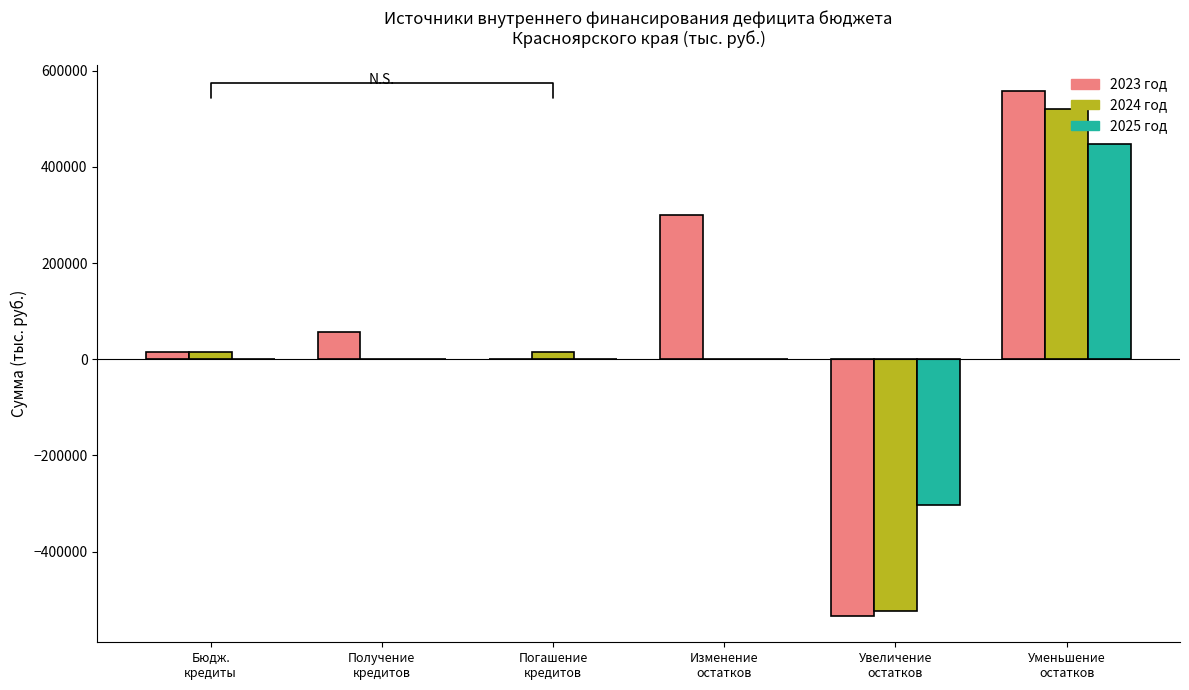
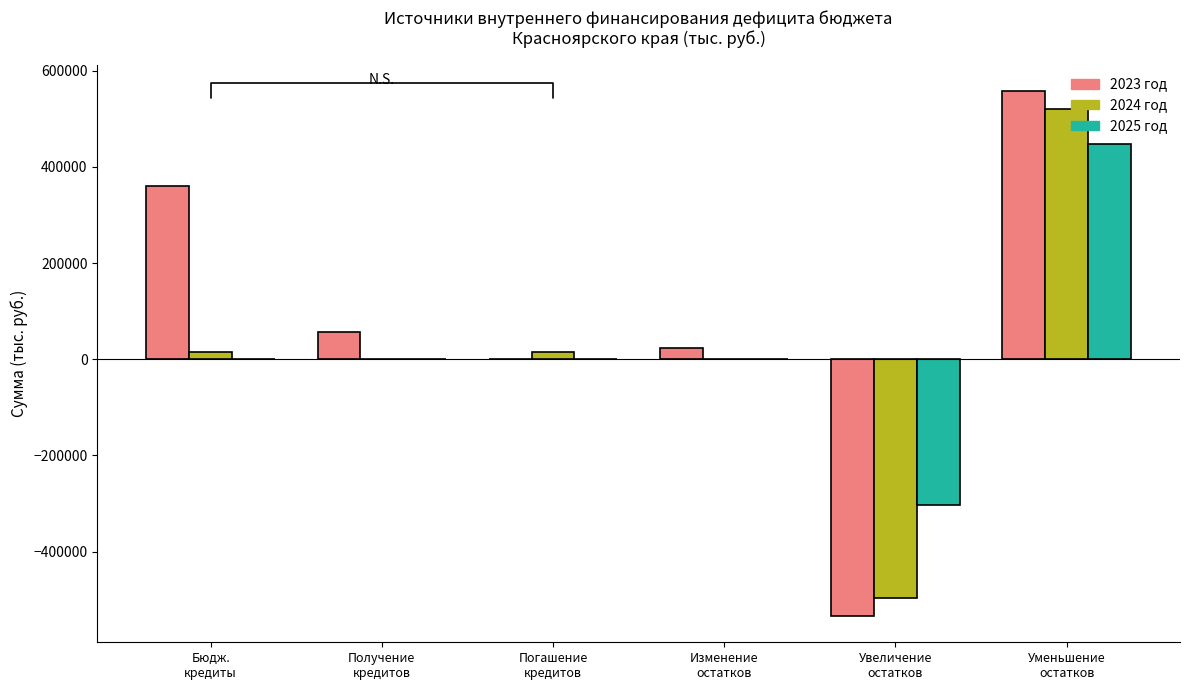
2023 год, Бюдж. кредиты: 20000 -> 360000
2023 год, Изменение остатков: 300000 -> 20000
2024 год, Увеличение остатков: -520000 -> -500000
